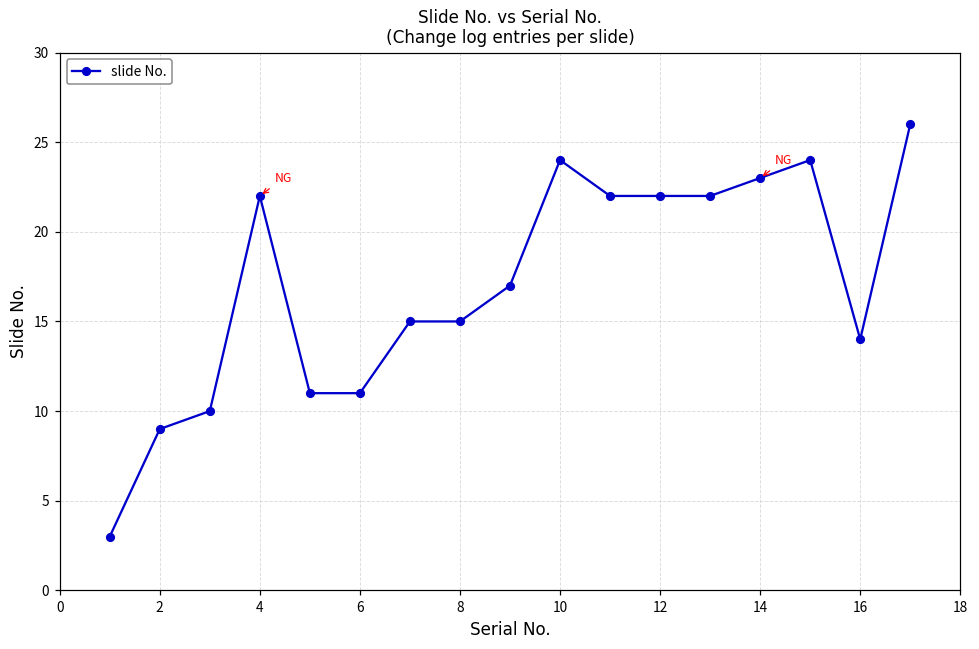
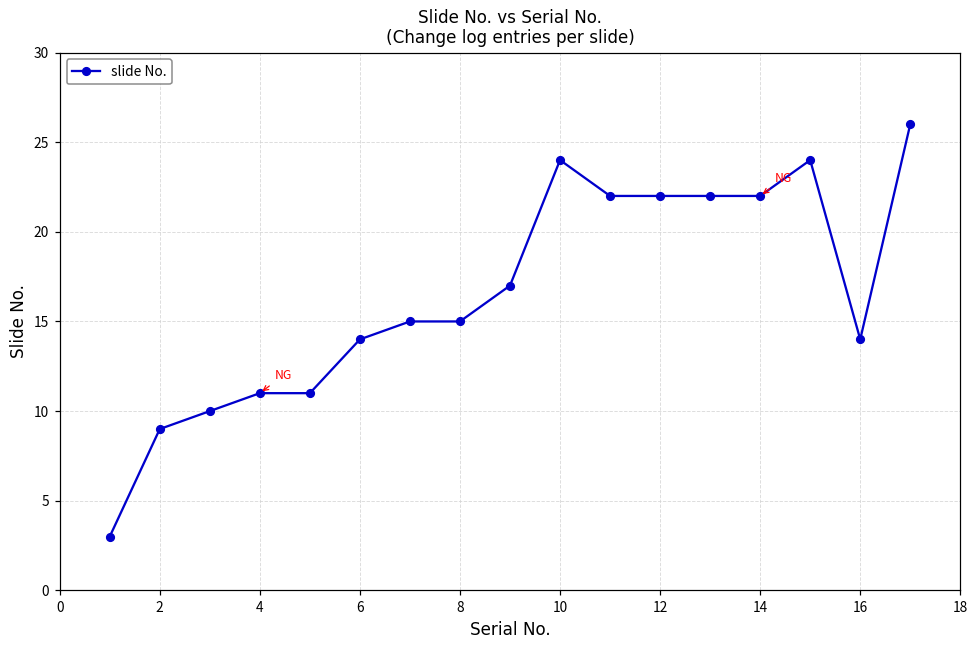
4: 22 -> 11
6: 11 -> 14
14: 23 -> 22
